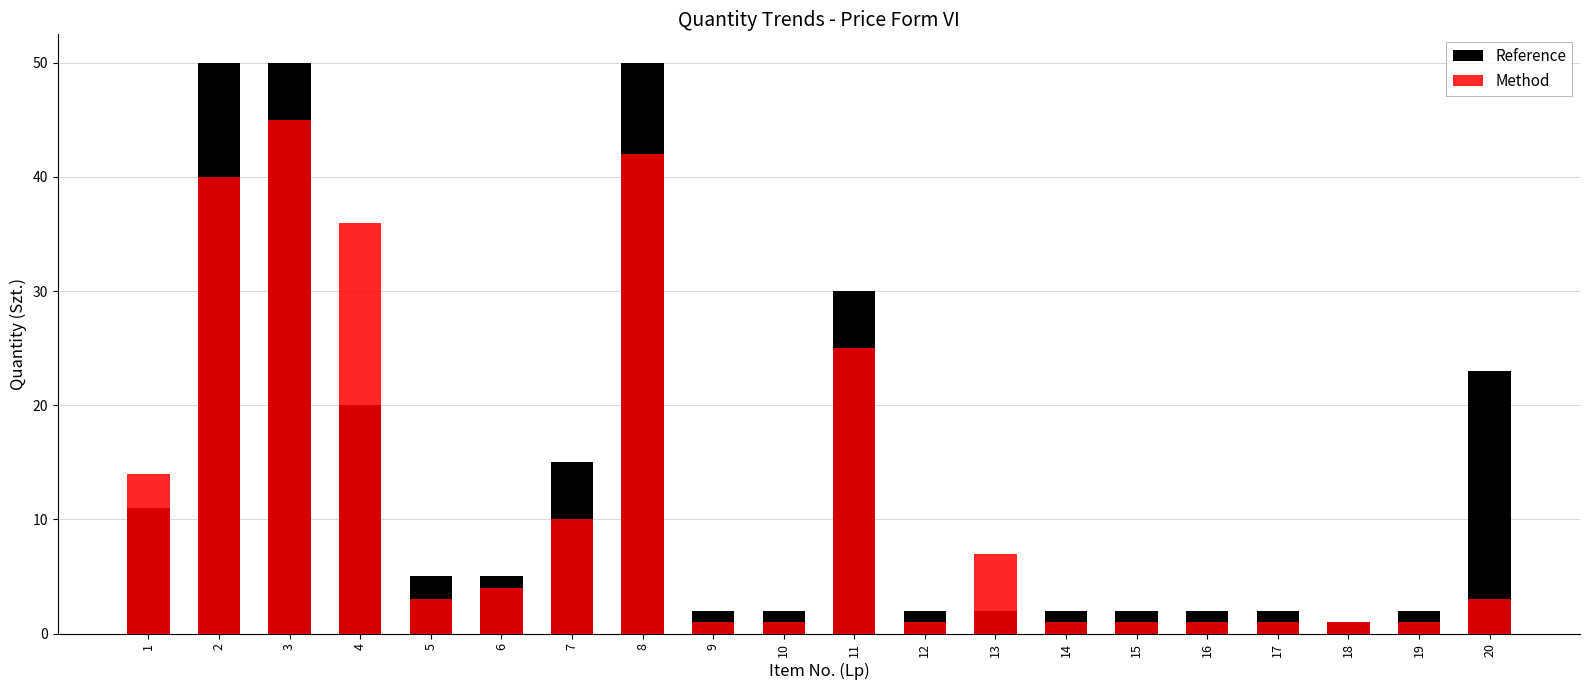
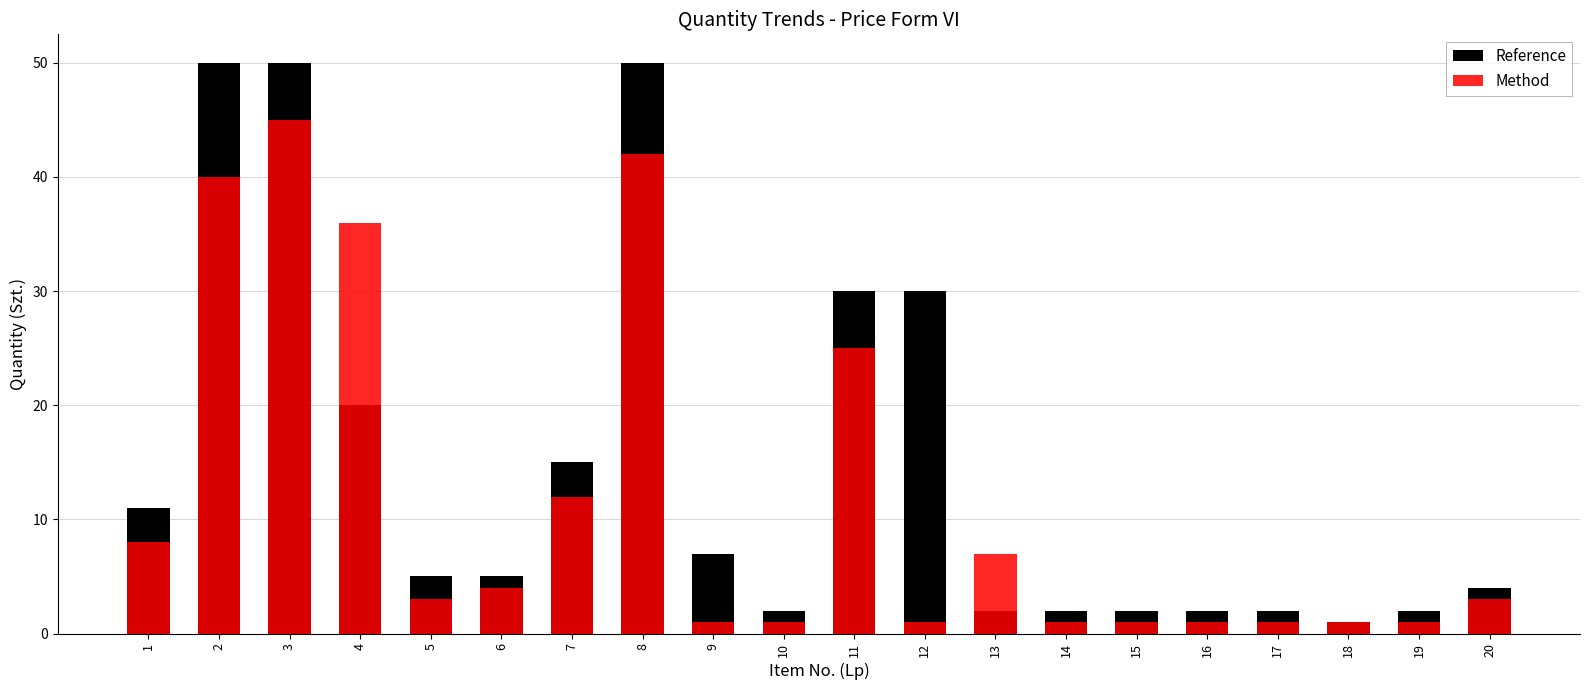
Method, 1: 14 -> 8
Method, 7: 10 -> 12
Reference, 9: 2 -> 7
Reference, 12: 2 -> 30
Reference, 20: 23 -> 4
